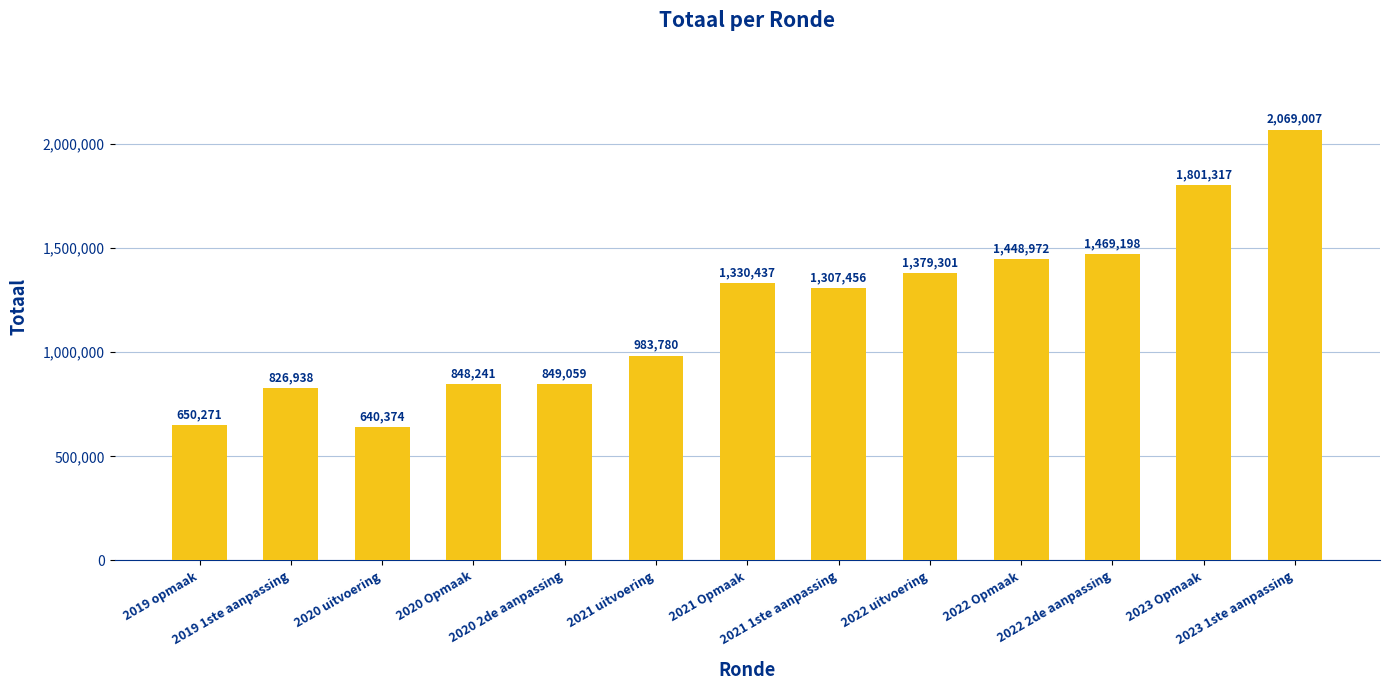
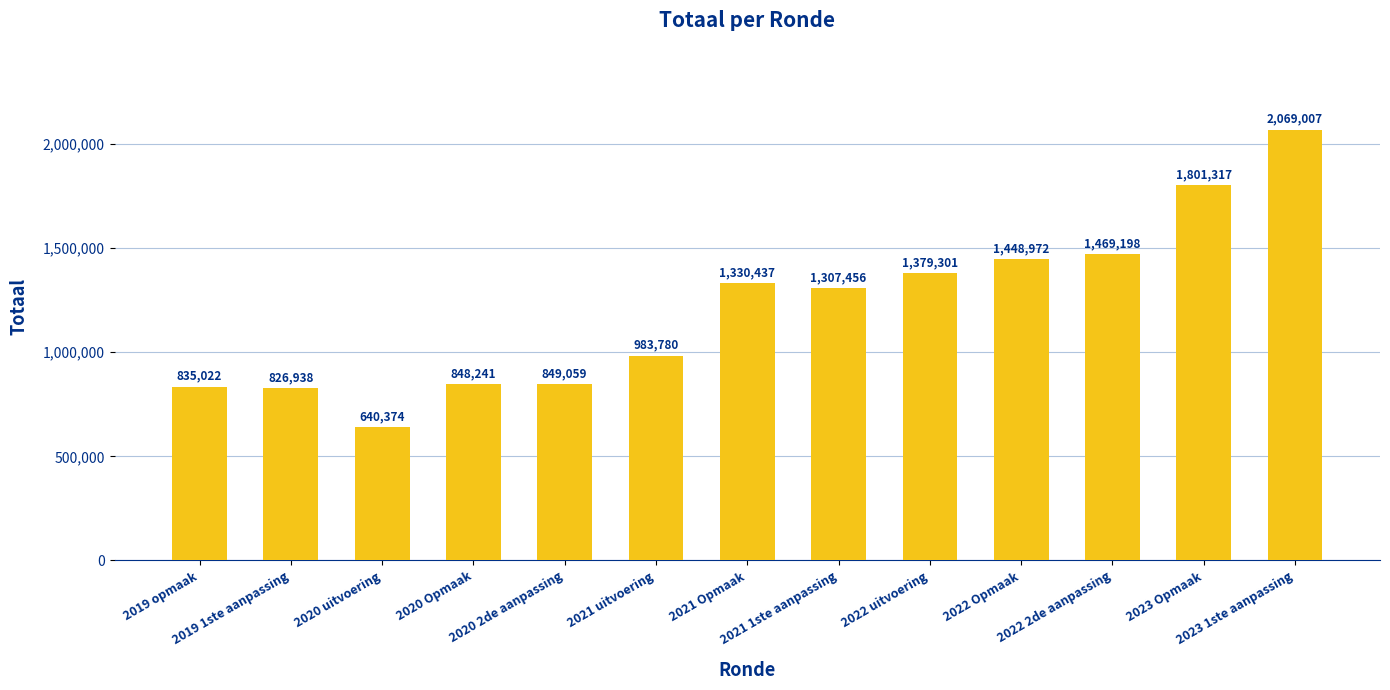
2019 opmaak: 650,271 -> 835,022
